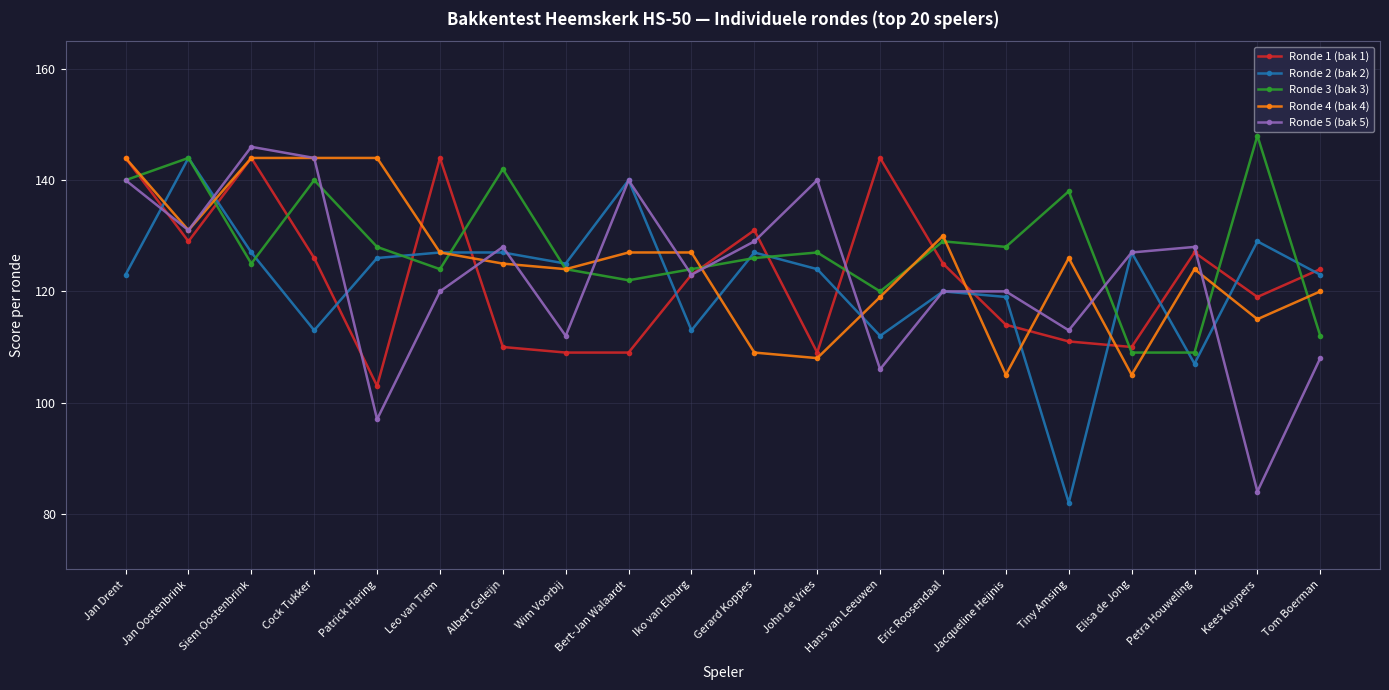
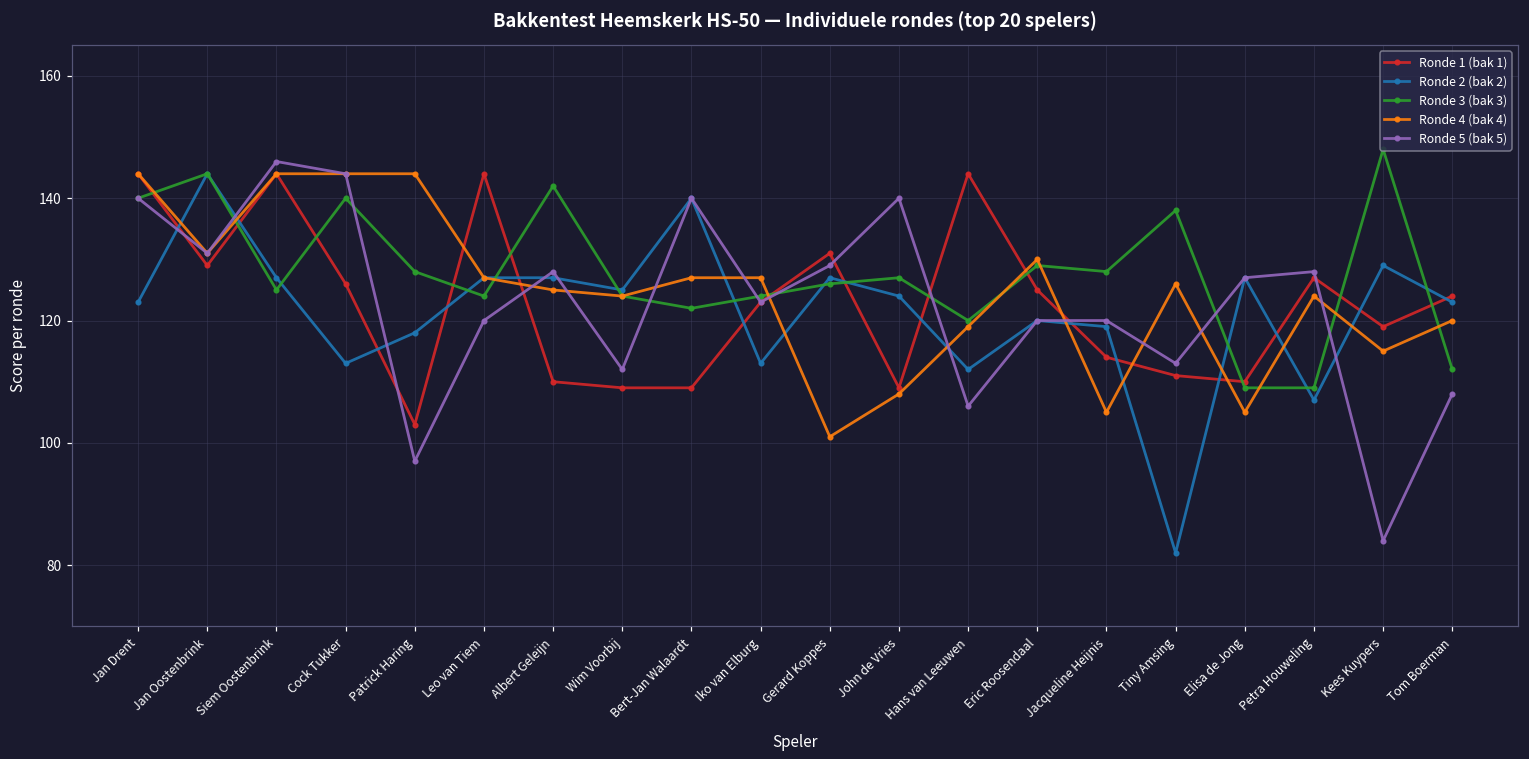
Ronde 2 (bak 2), Patrick Haring: 126 -> 118
Ronde 4 (bak 4), Gerard Koppes: 109 -> 101
